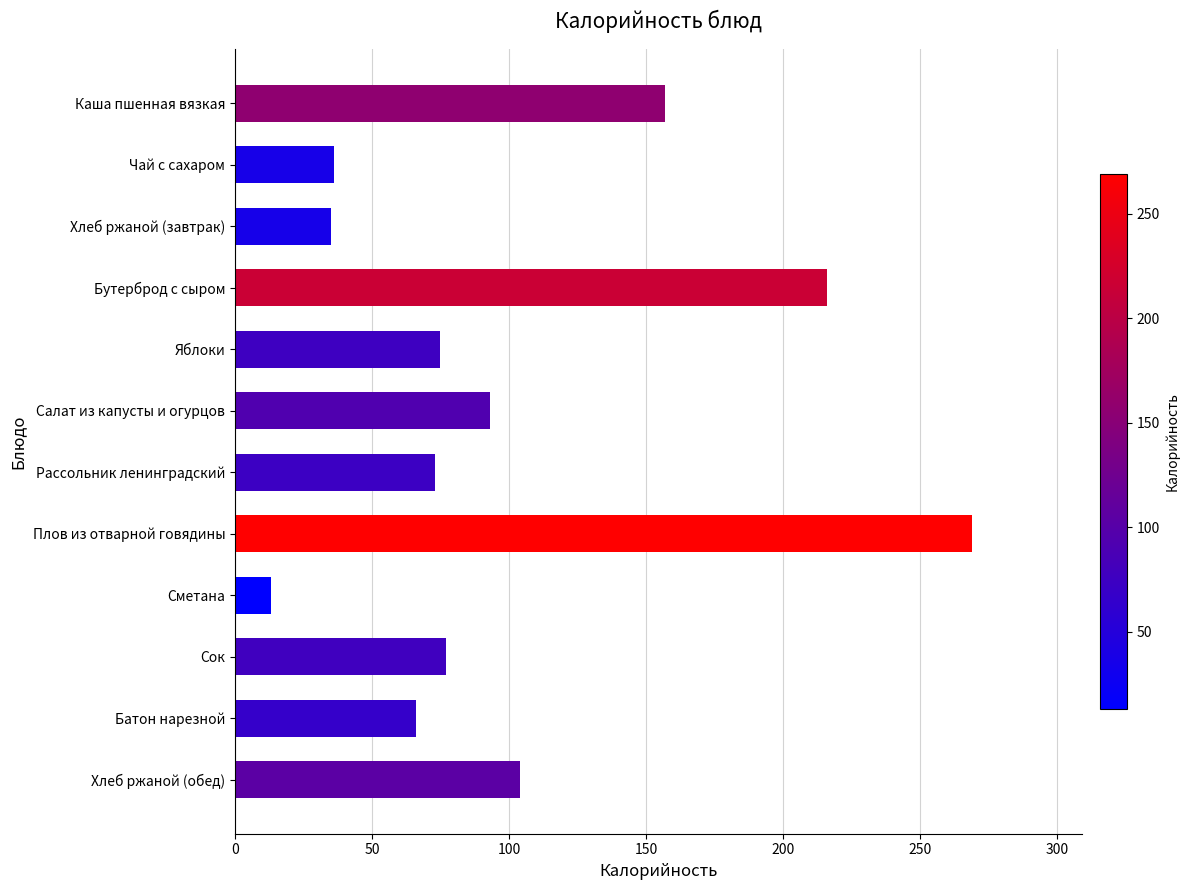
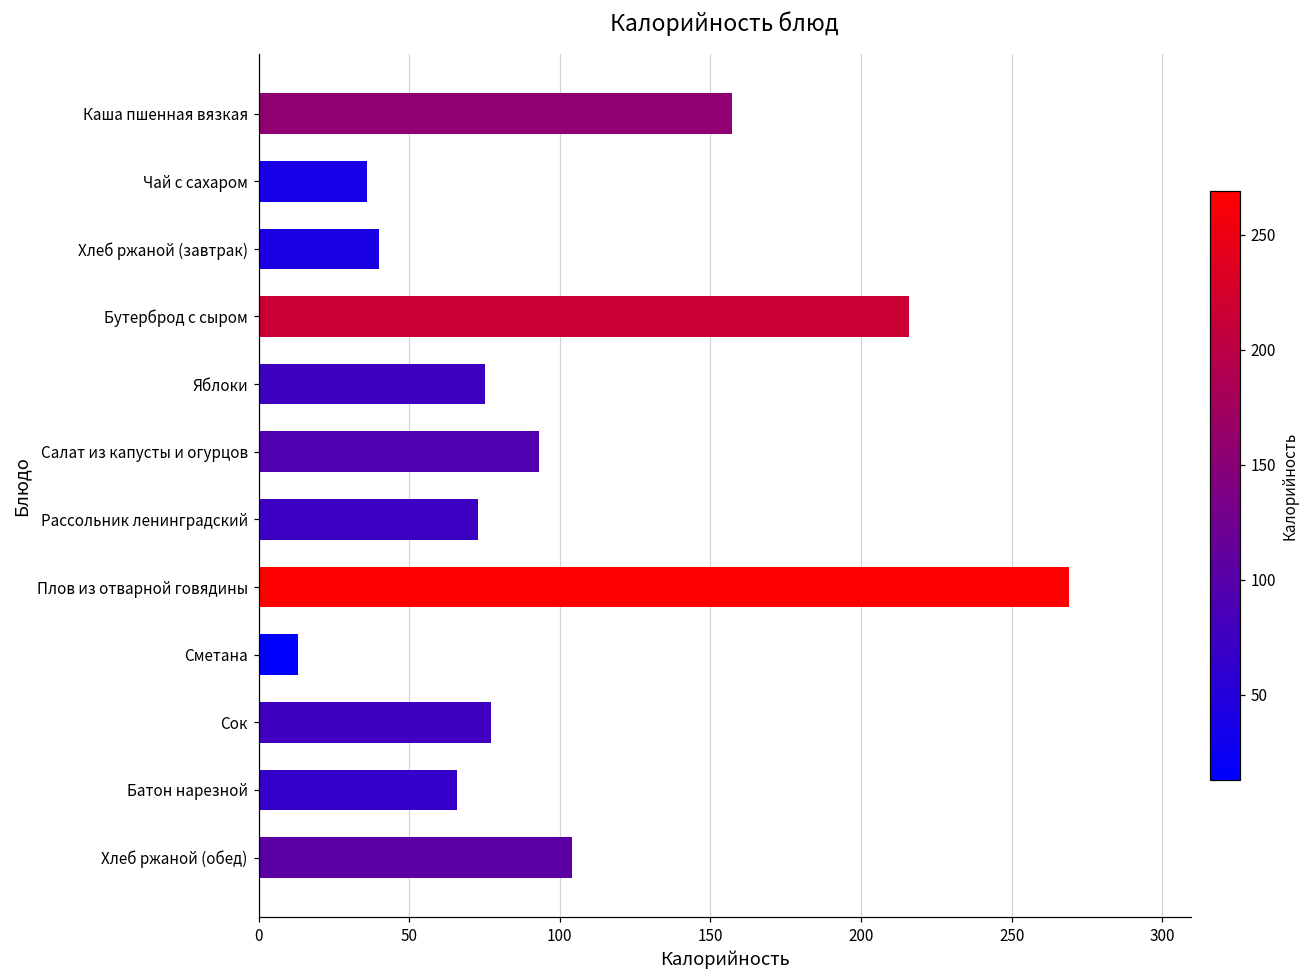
Хлеб ржаной (завтрак): 35 -> 40
